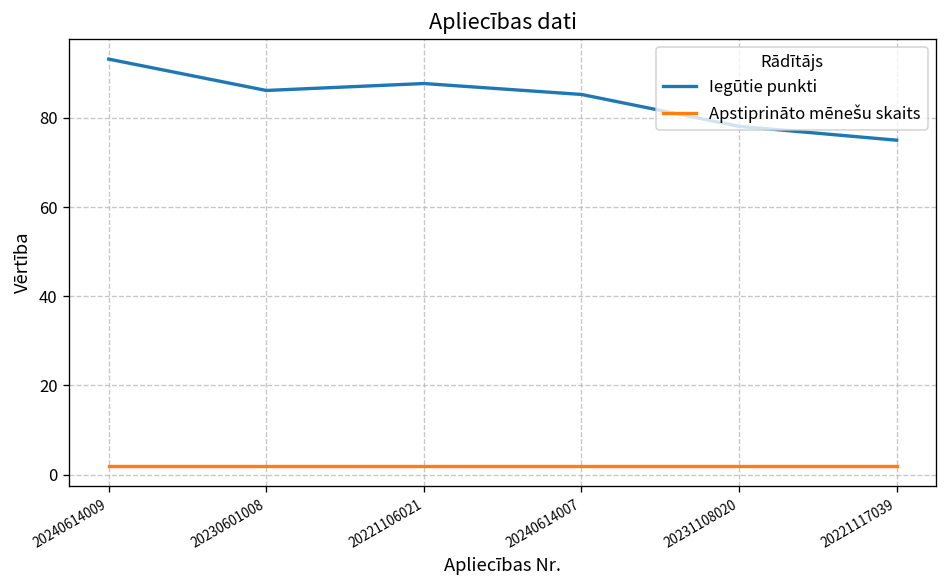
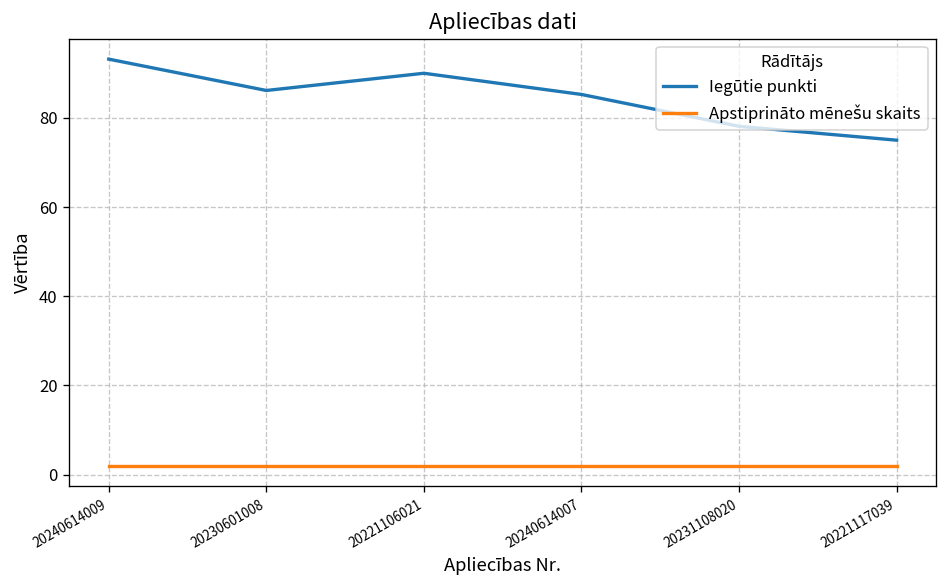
Iegūtie punkti, 20221106021: 88 -> 90
